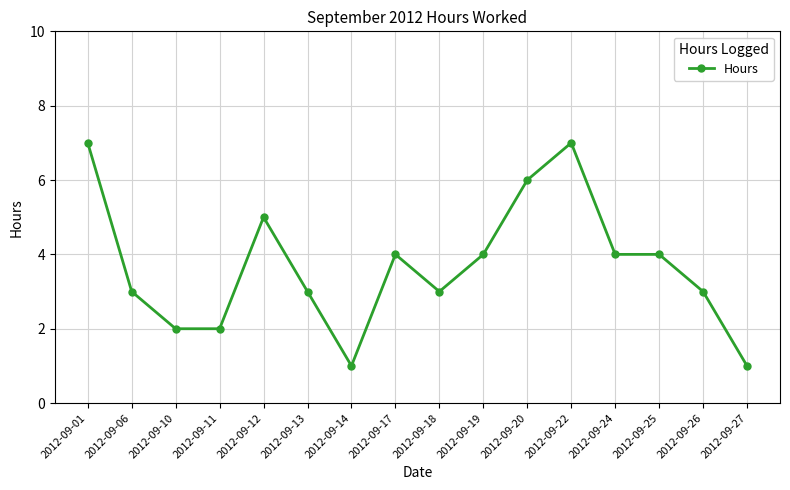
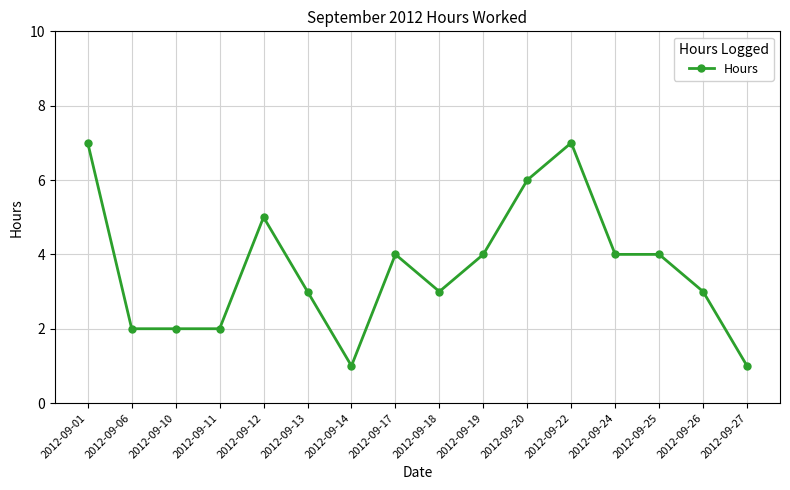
2012-09-06: 3 -> 2
